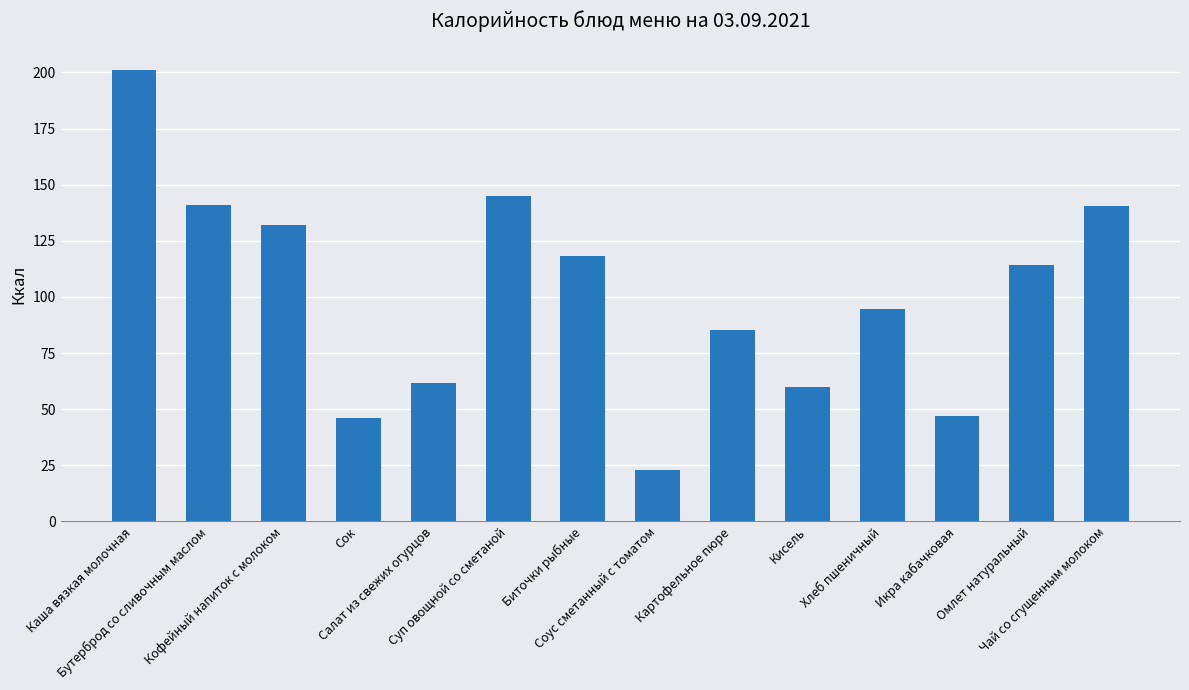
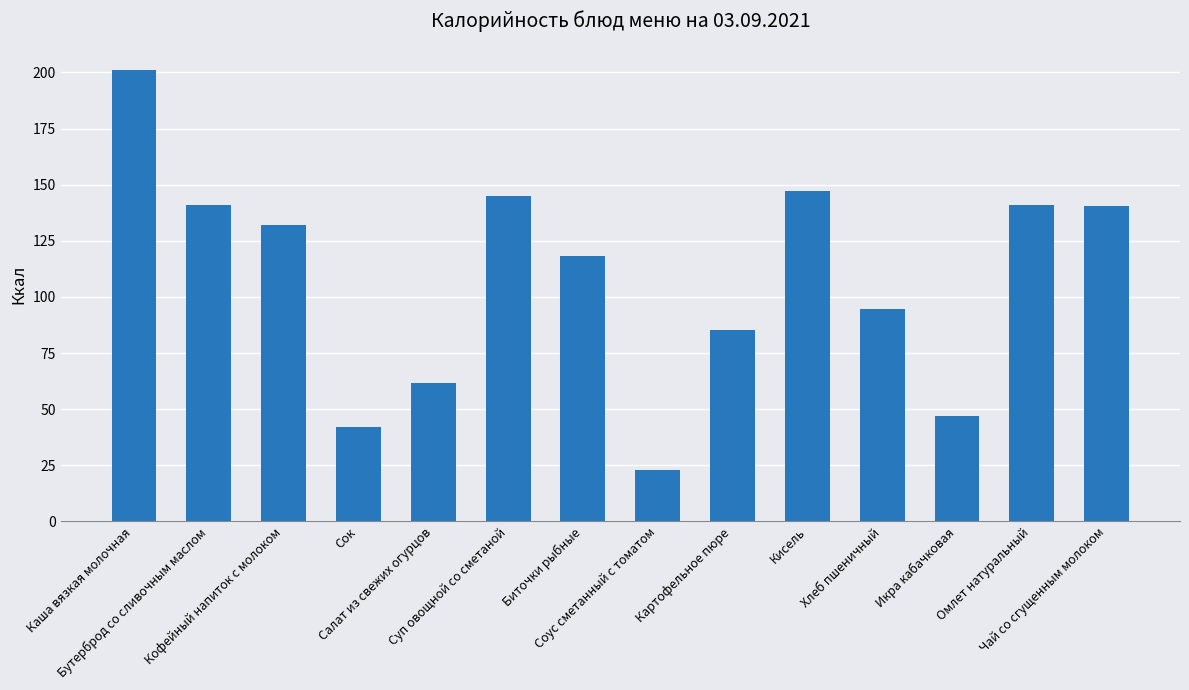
Сок: 46 -> 42
Кисель: 60 -> 147
Омлет натуральный: 114 -> 141
